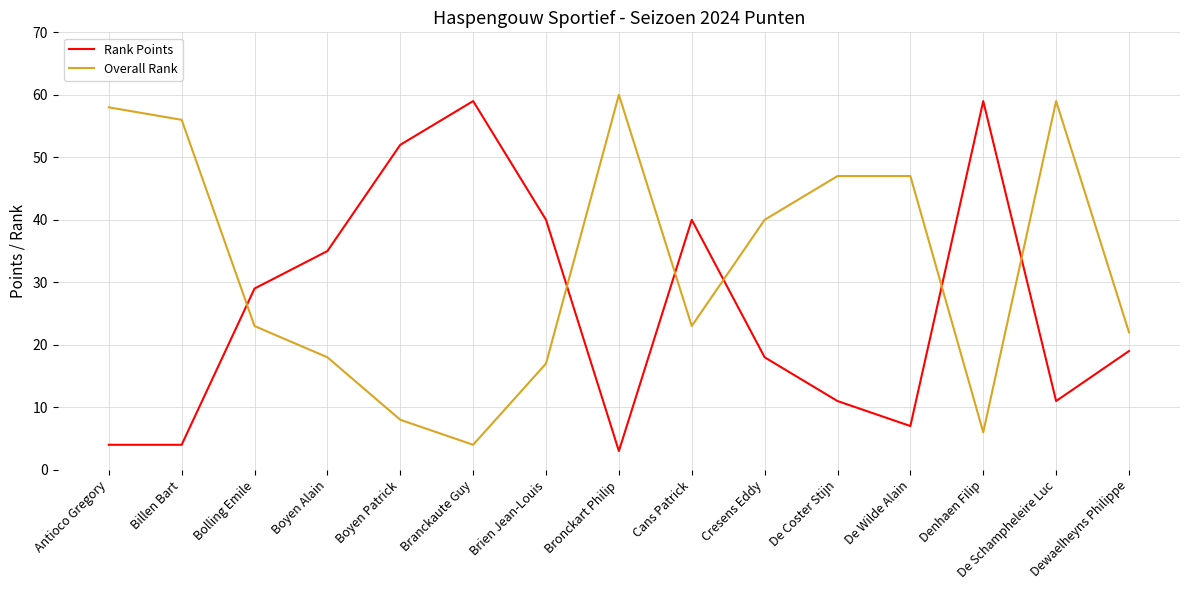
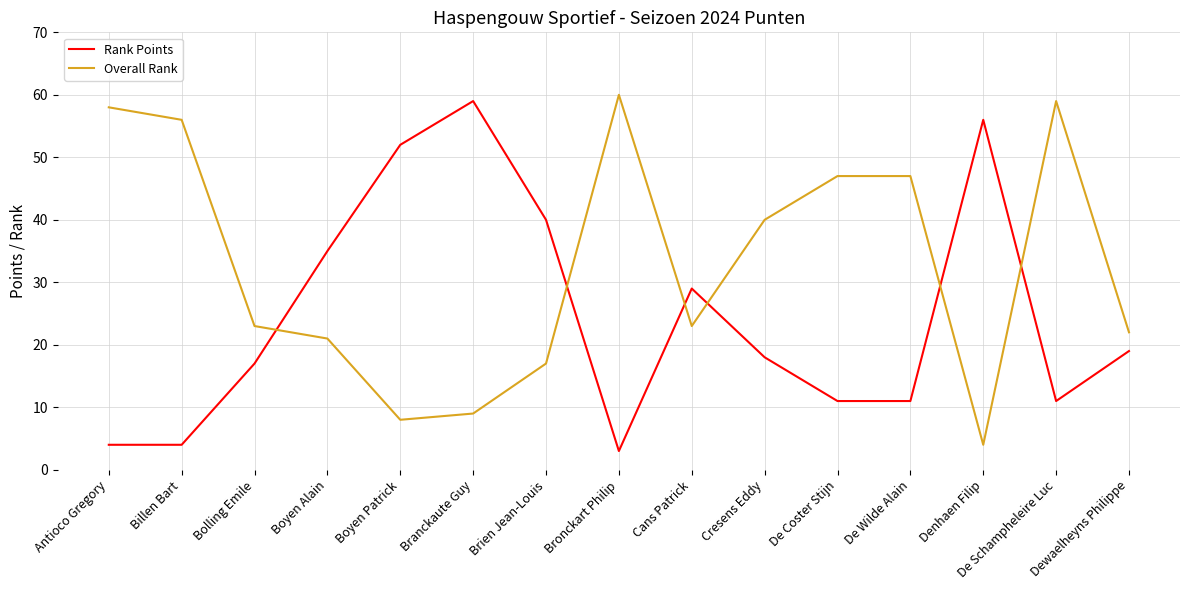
Rank Points, Bolling Emile: 29 -> 17
Overall Rank, Boyen Alain: 18 -> 21
Overall Rank, Branckaute Guy: 4 -> 9
Rank Points, Cans Patrick: 40 -> 29
Rank Points, De Wilde Alain: 7 -> 11
Rank Points, Denhaen Filip: 59 -> 56
Overall Rank, Denhaen Filip: 6 -> 4
